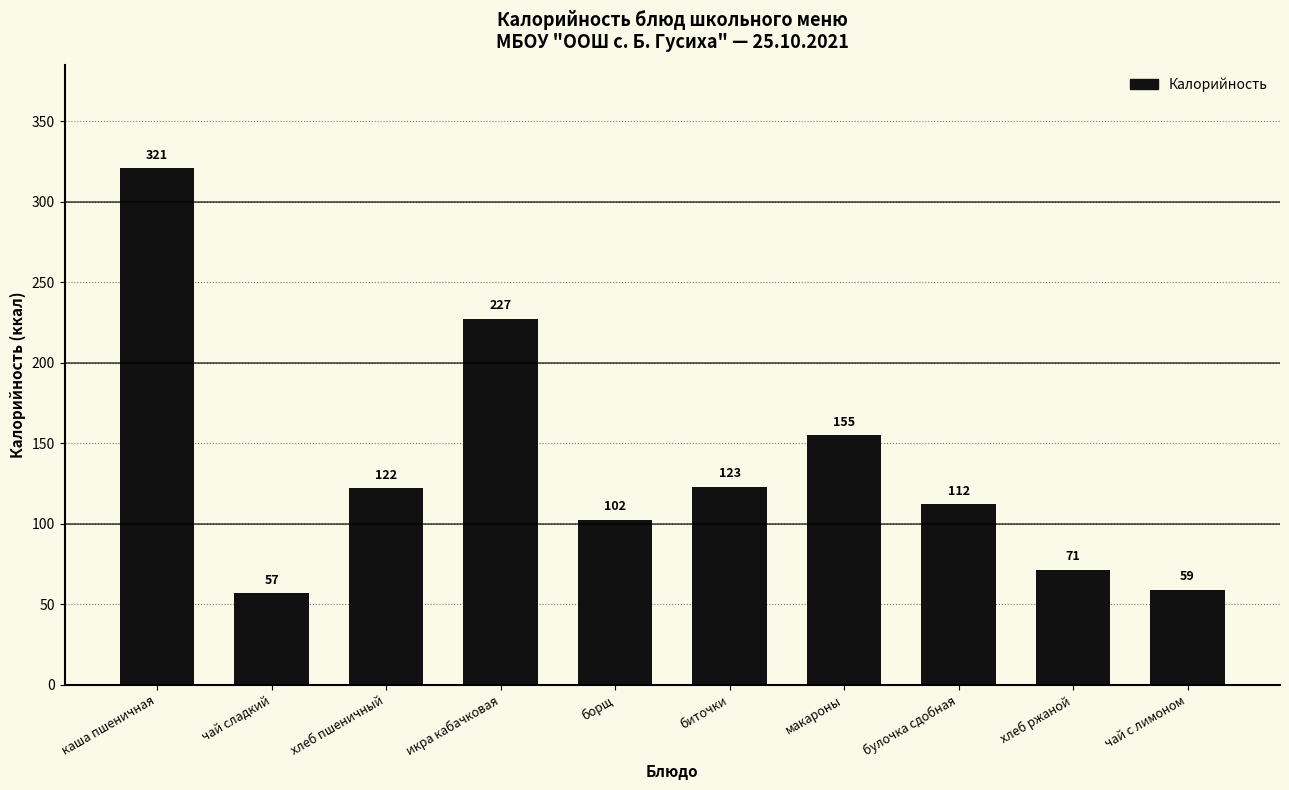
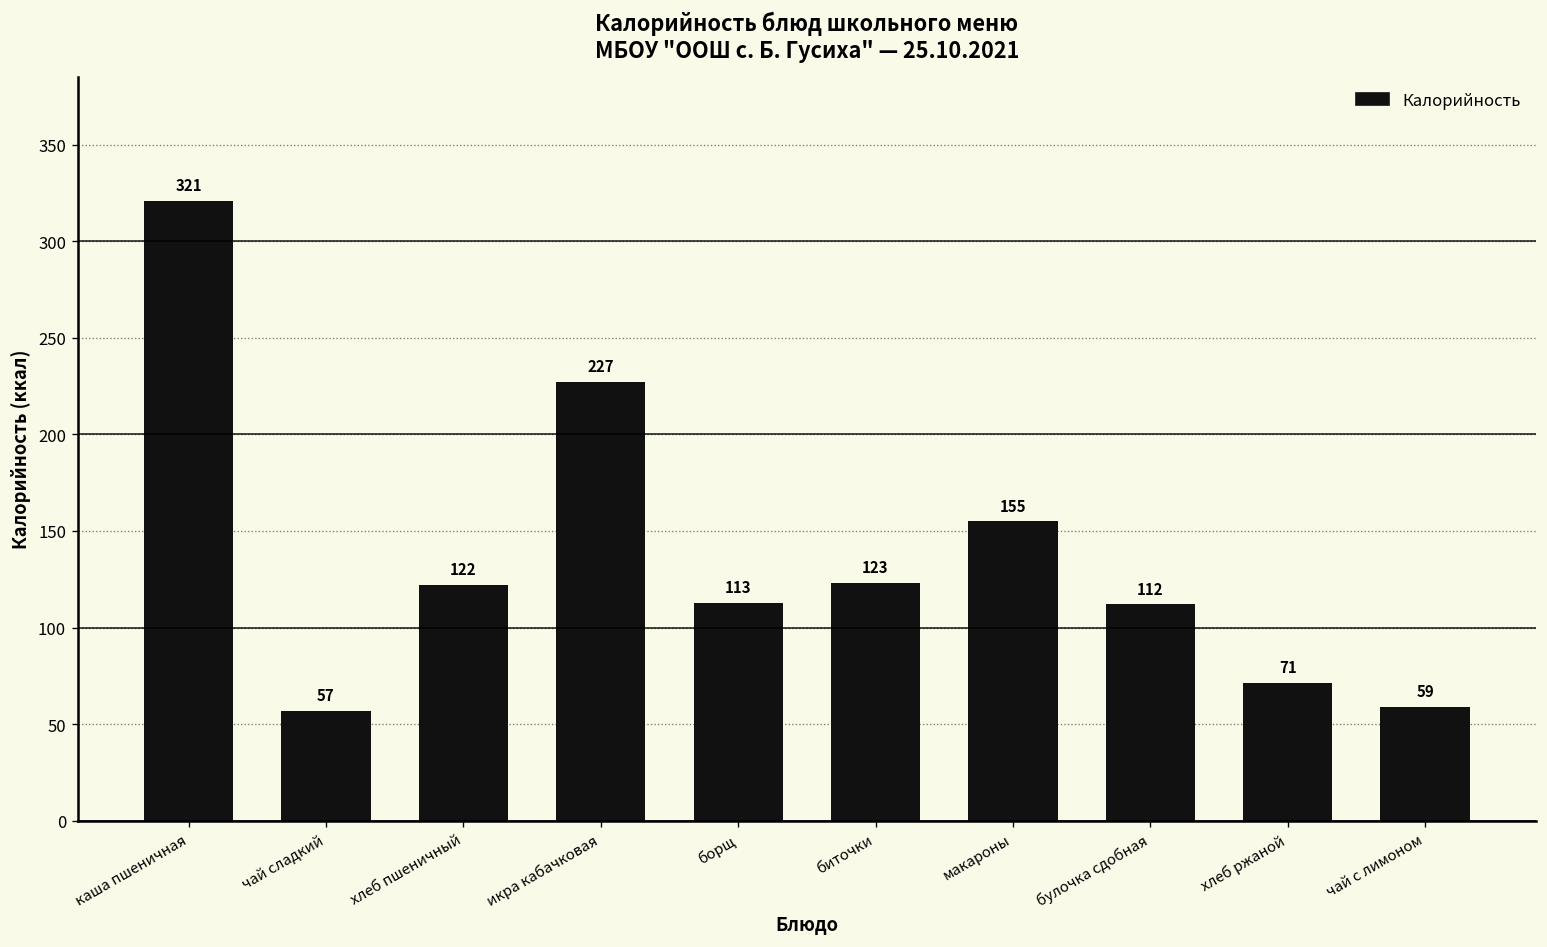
борщ: 102 -> 113
